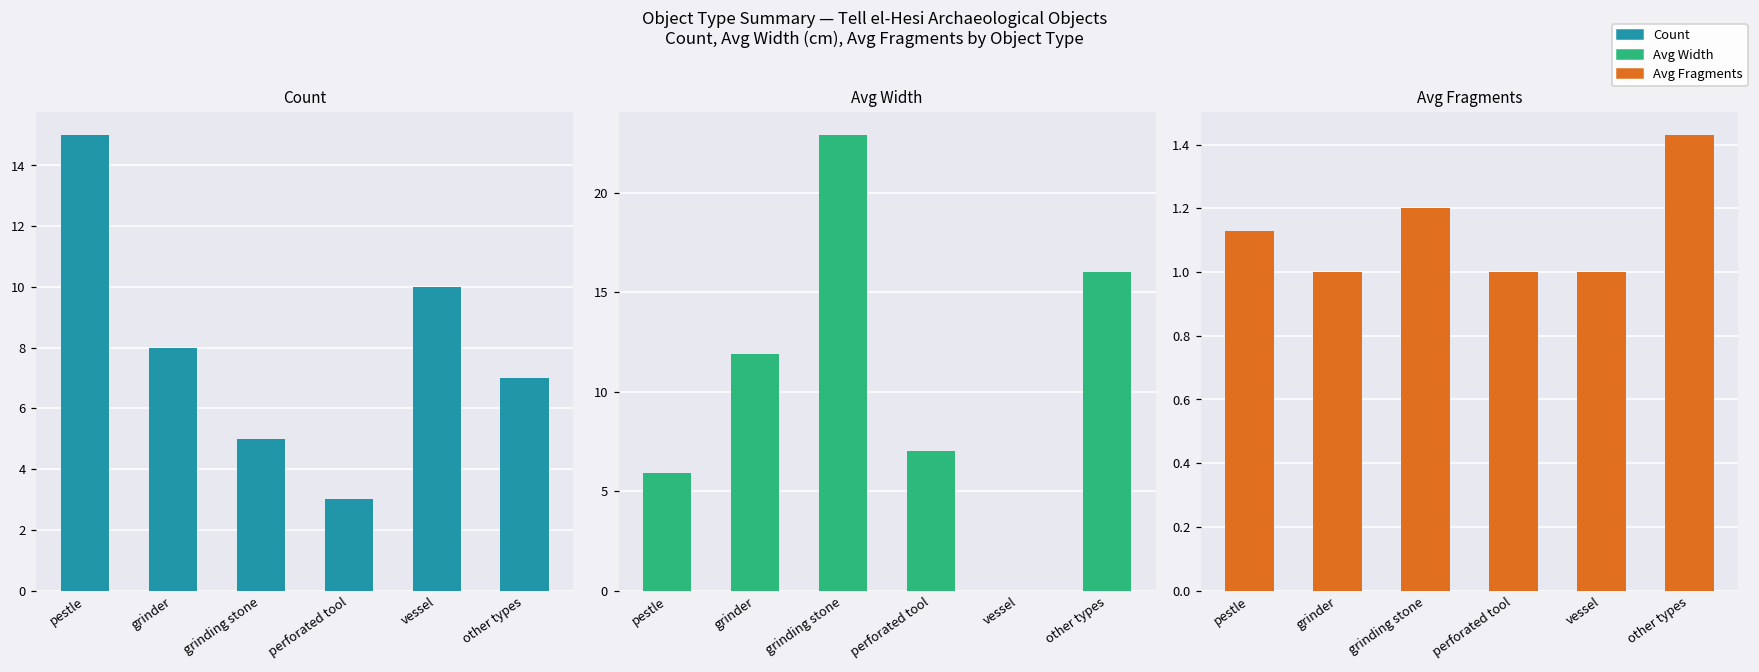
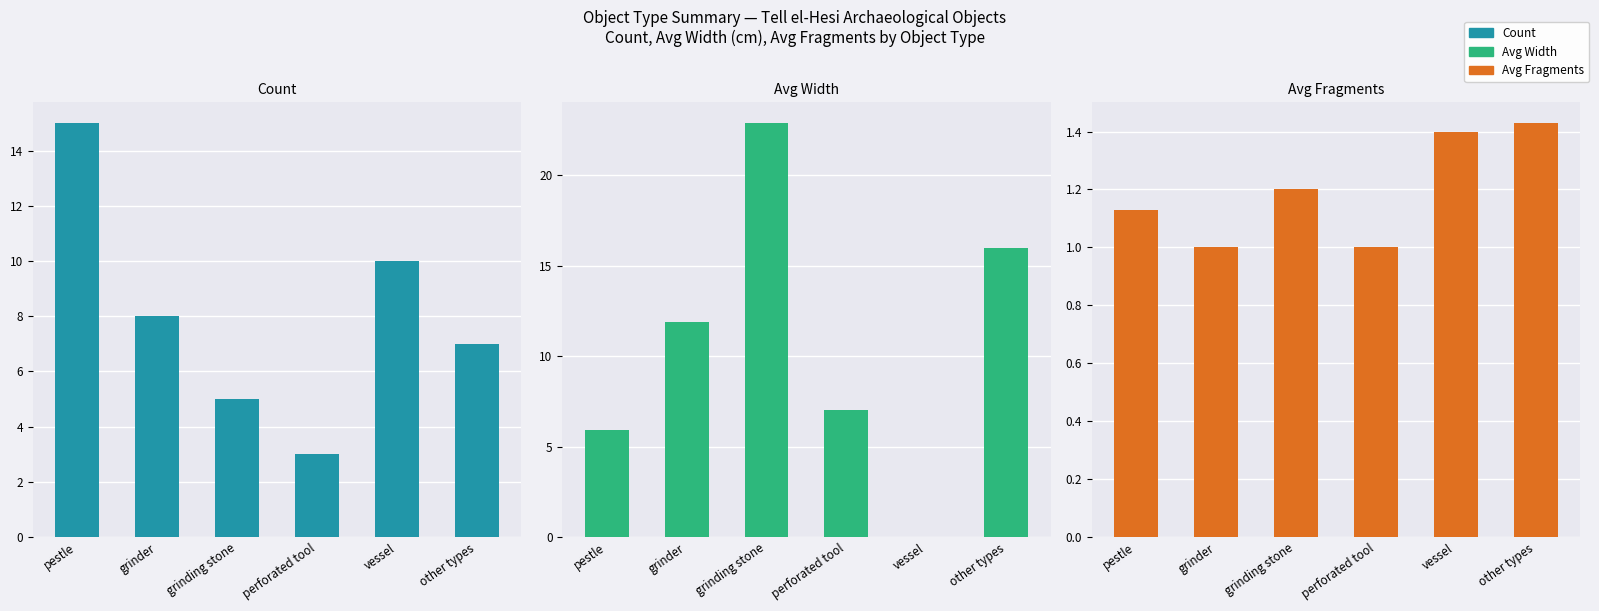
Avg Fragments, vessel: 1.0 -> 1.4
